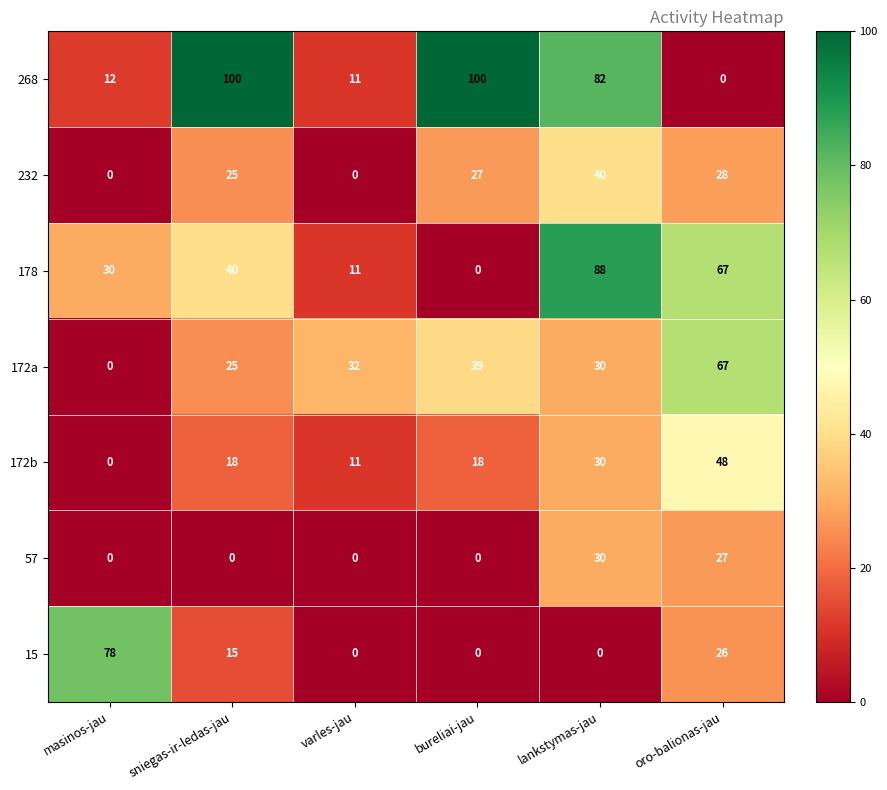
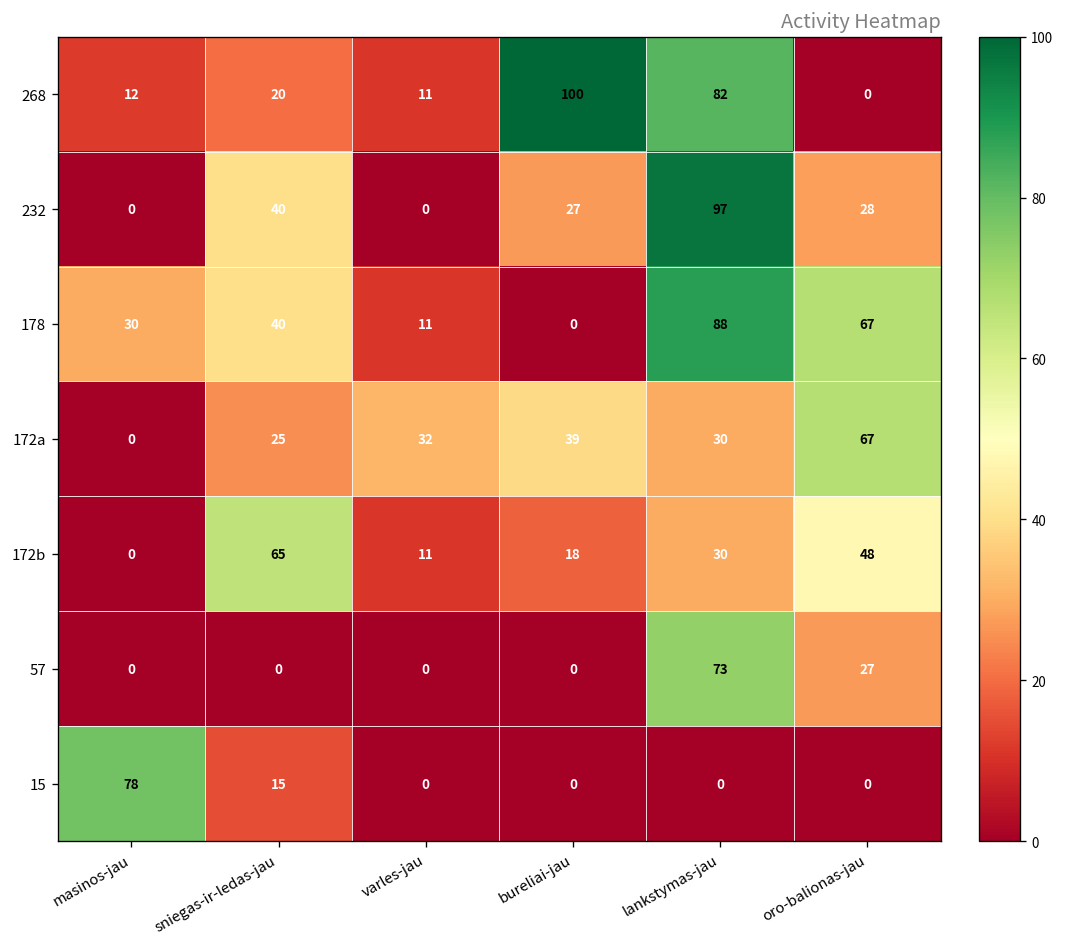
268, sniegas-ir-ledas-jau: 100 -> 20
232, sniegas-ir-ledas-jau: 25 -> 40
232, lankstymas-jau: 40 -> 97
172b, sniegas-ir-ledas-jau: 18 -> 65
57, lankstymas-jau: 30 -> 73
15, oro-balionas-jau: 26 -> 0
